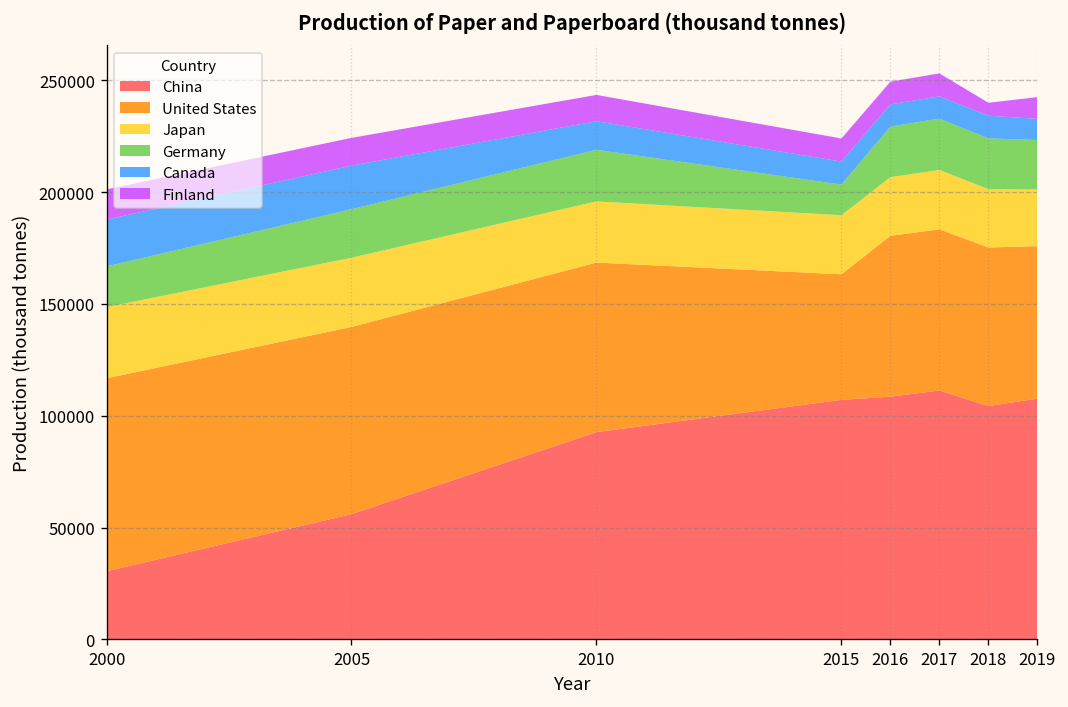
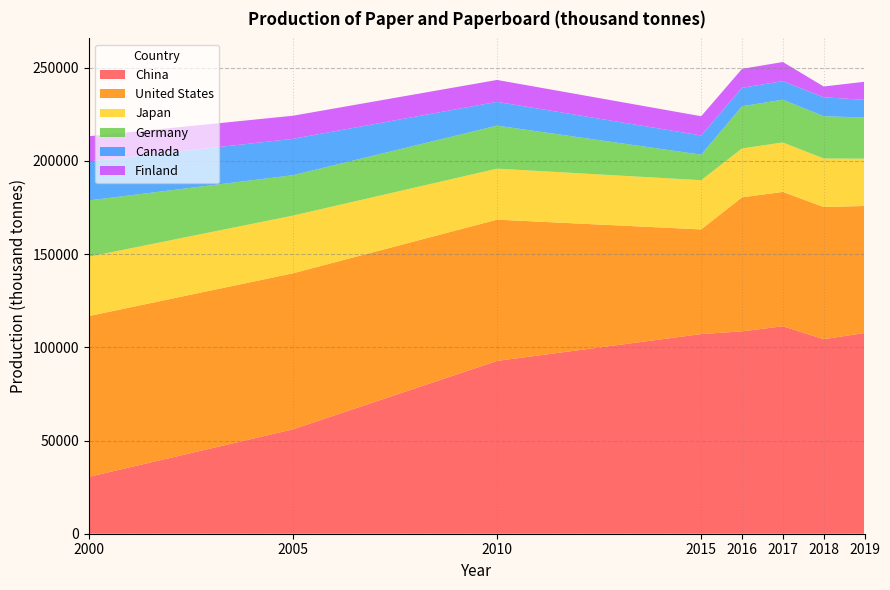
Germany, 2000: 18000 -> 30000
